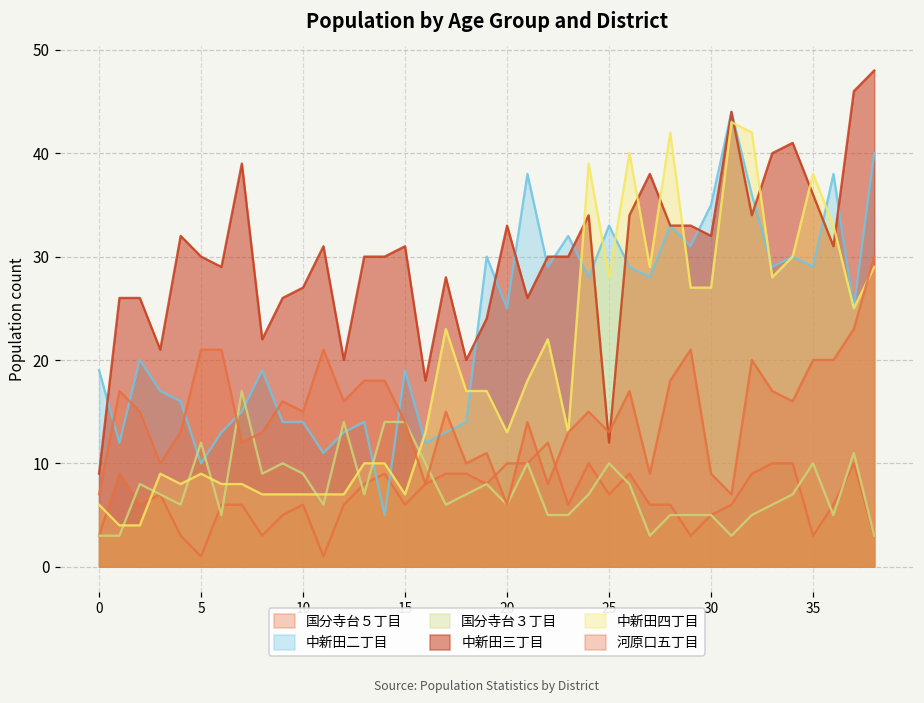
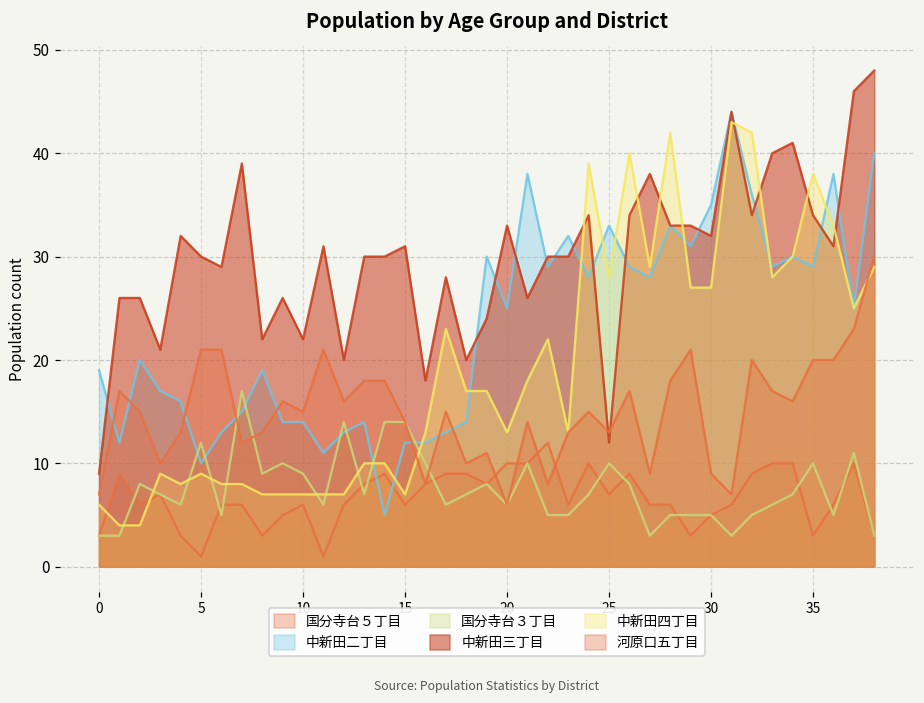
中新田三丁目, 10: 27 -> 22
中新田二丁目, 15: 19 -> 12
中新田三丁目, 35: 36 -> 34
